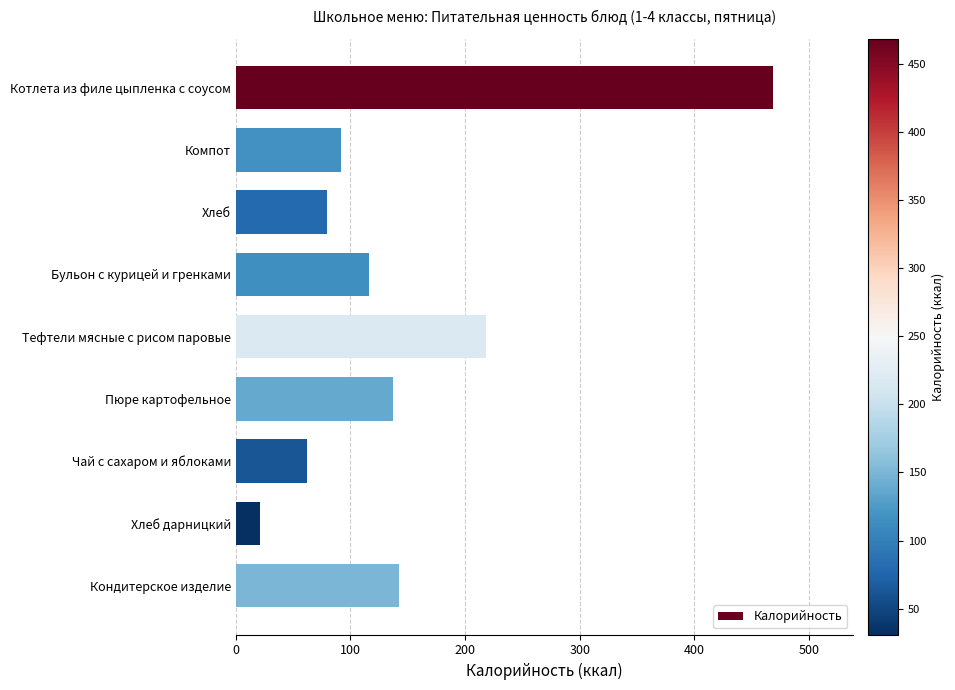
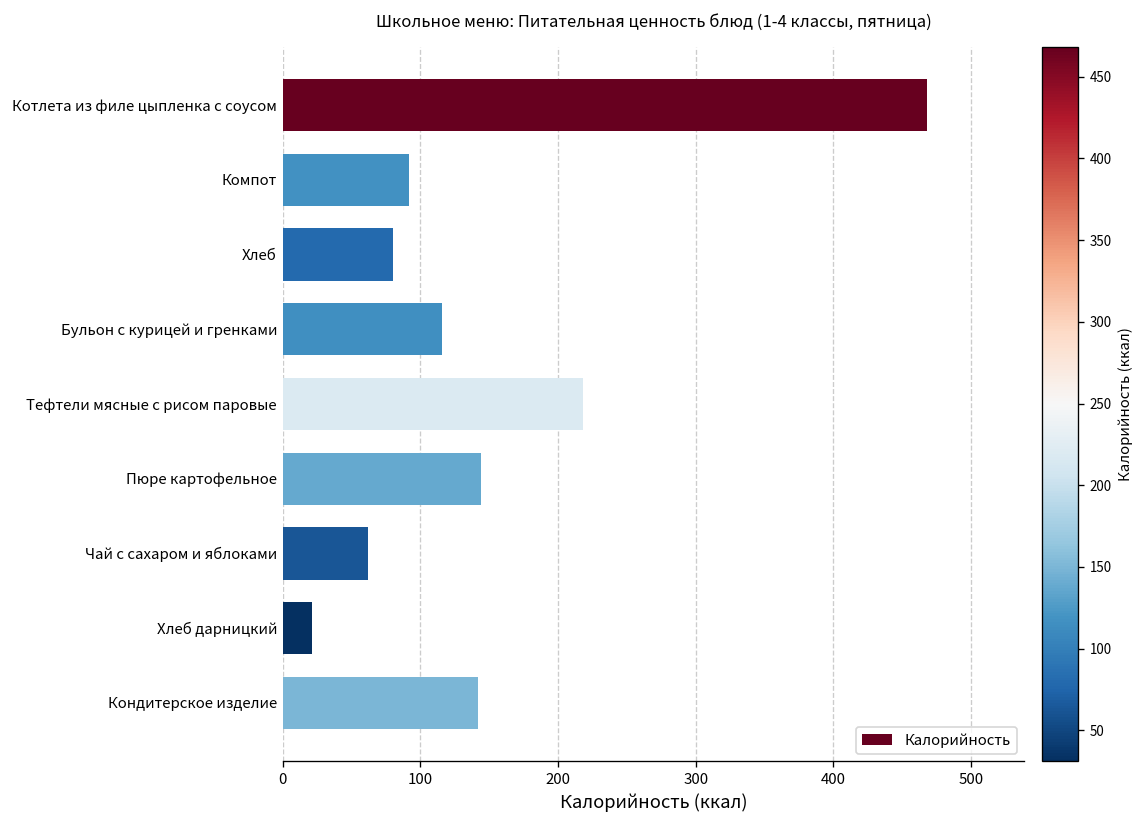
Пюре картофельное: 137 -> 144
